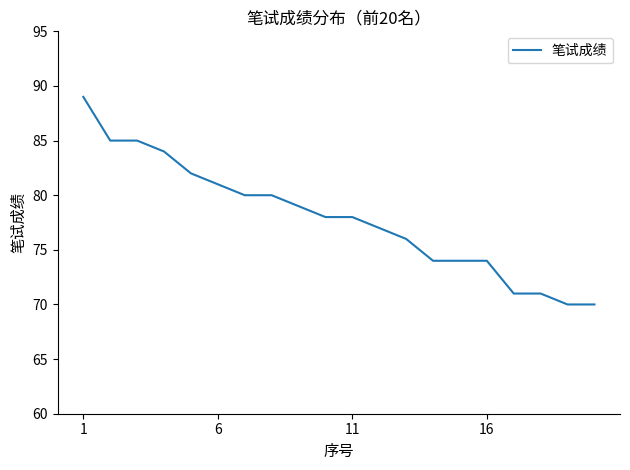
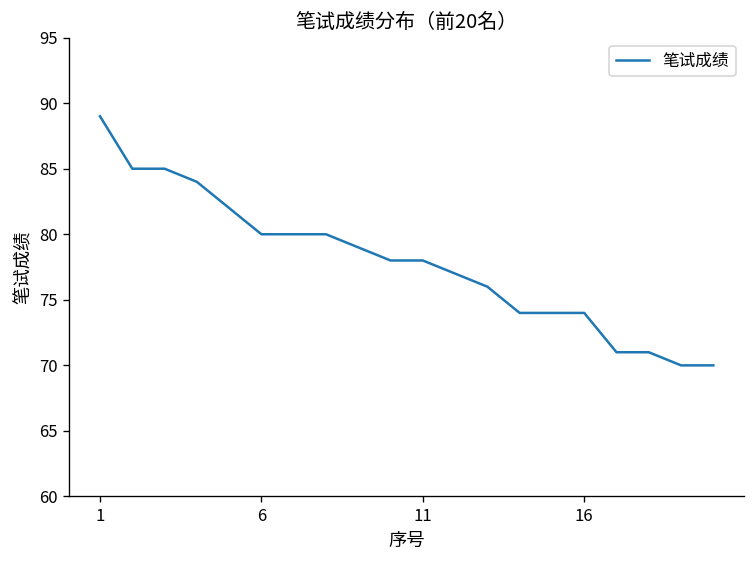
6: 81 -> 80
